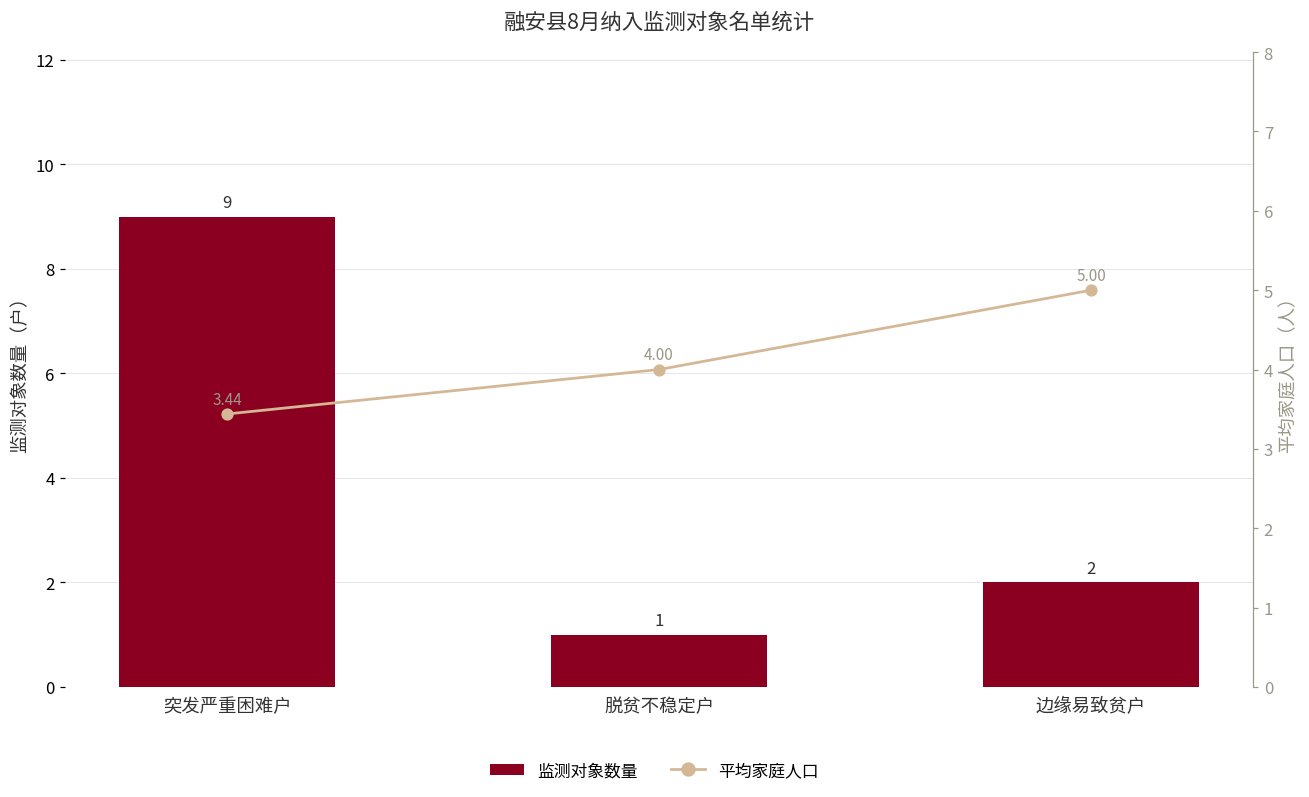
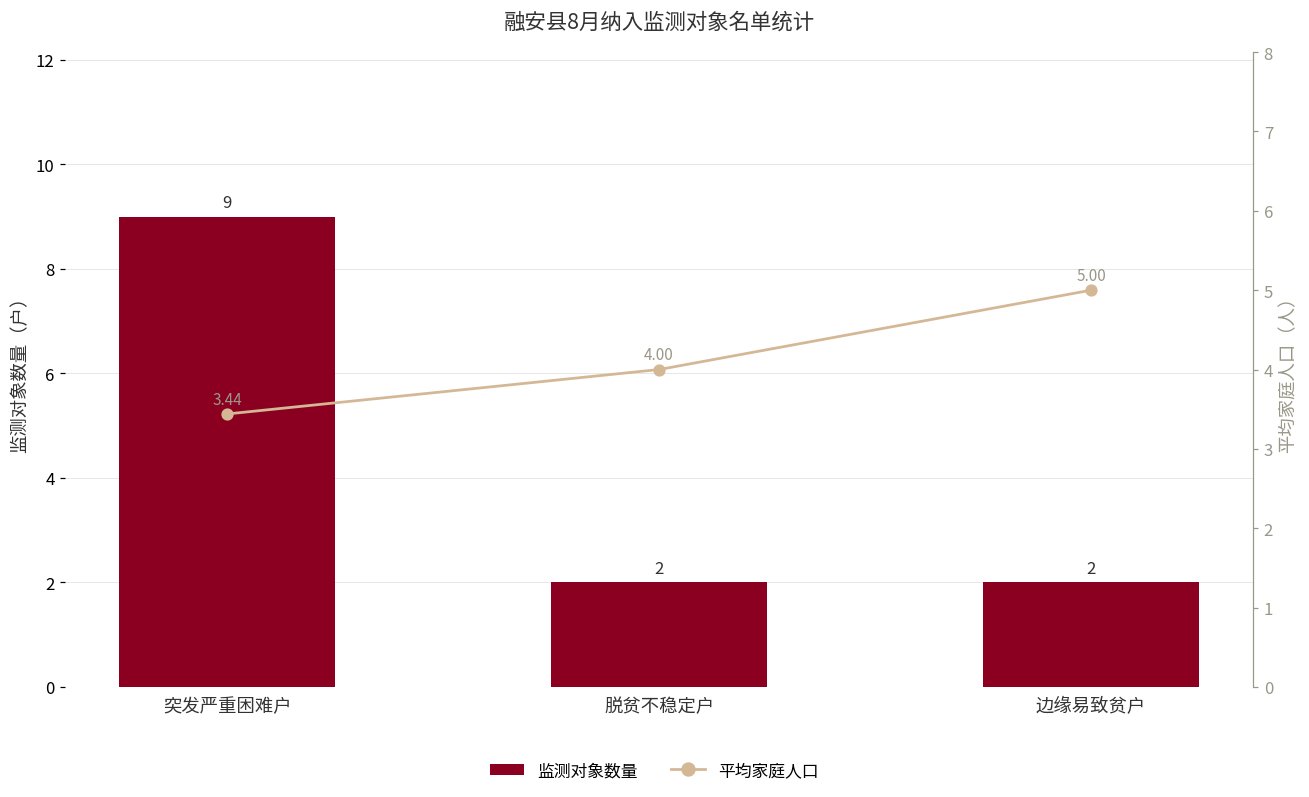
监测对象数量, 脱贫不稳定户: 1 -> 2
